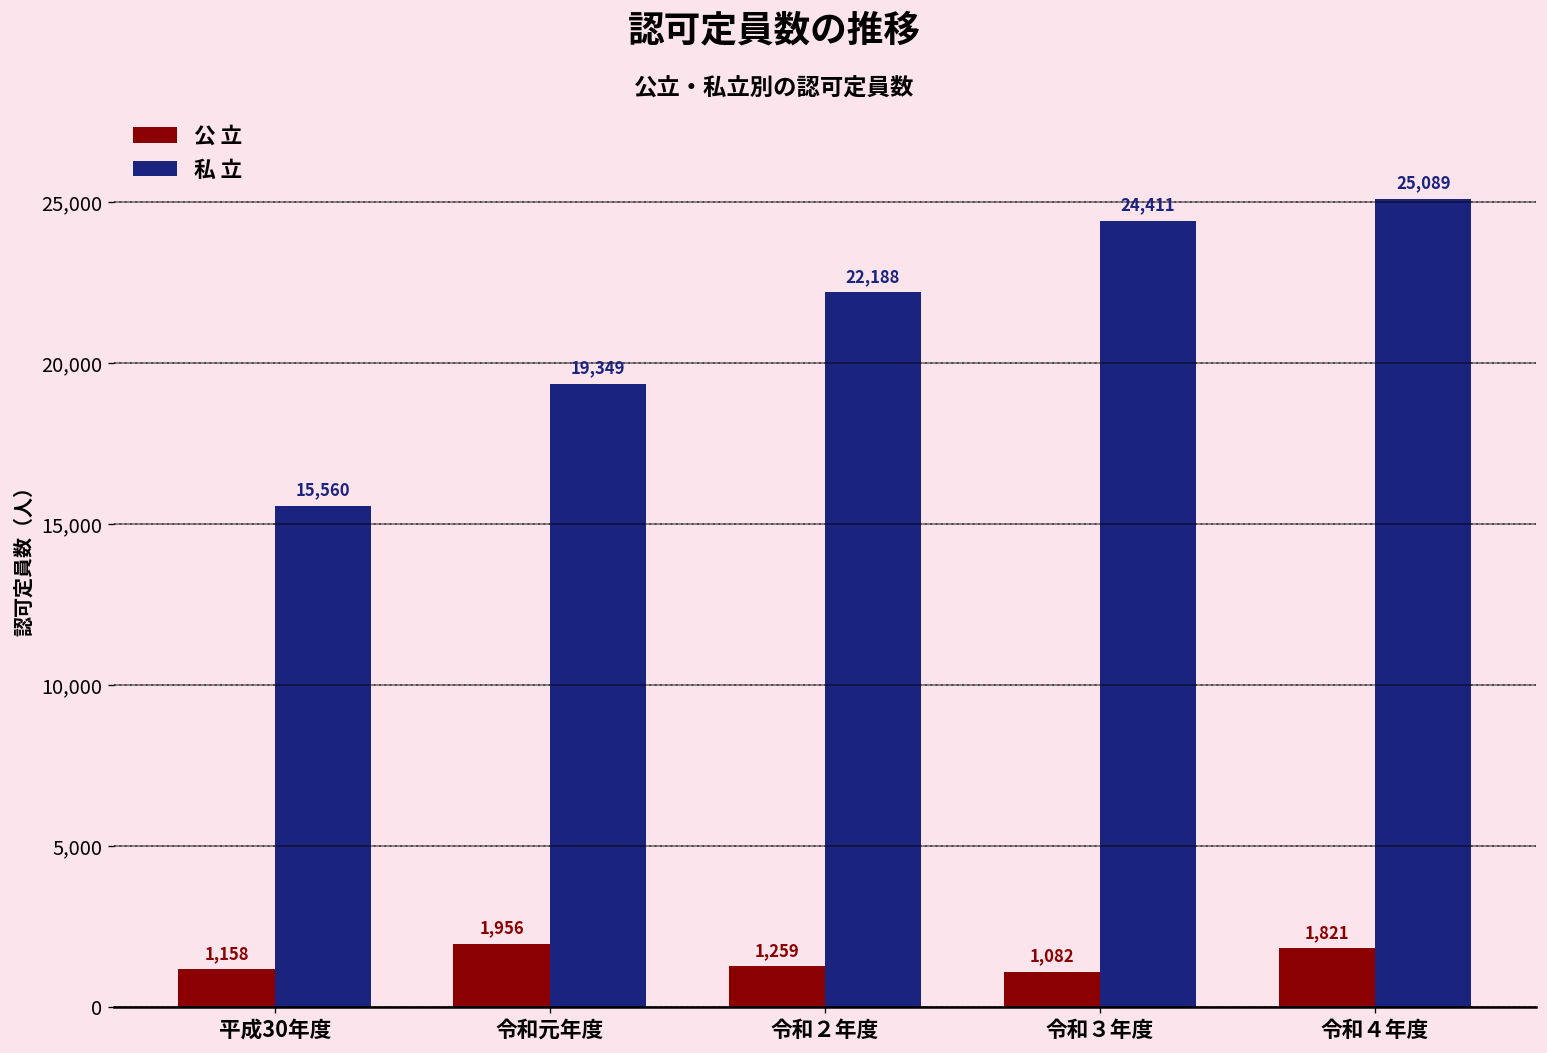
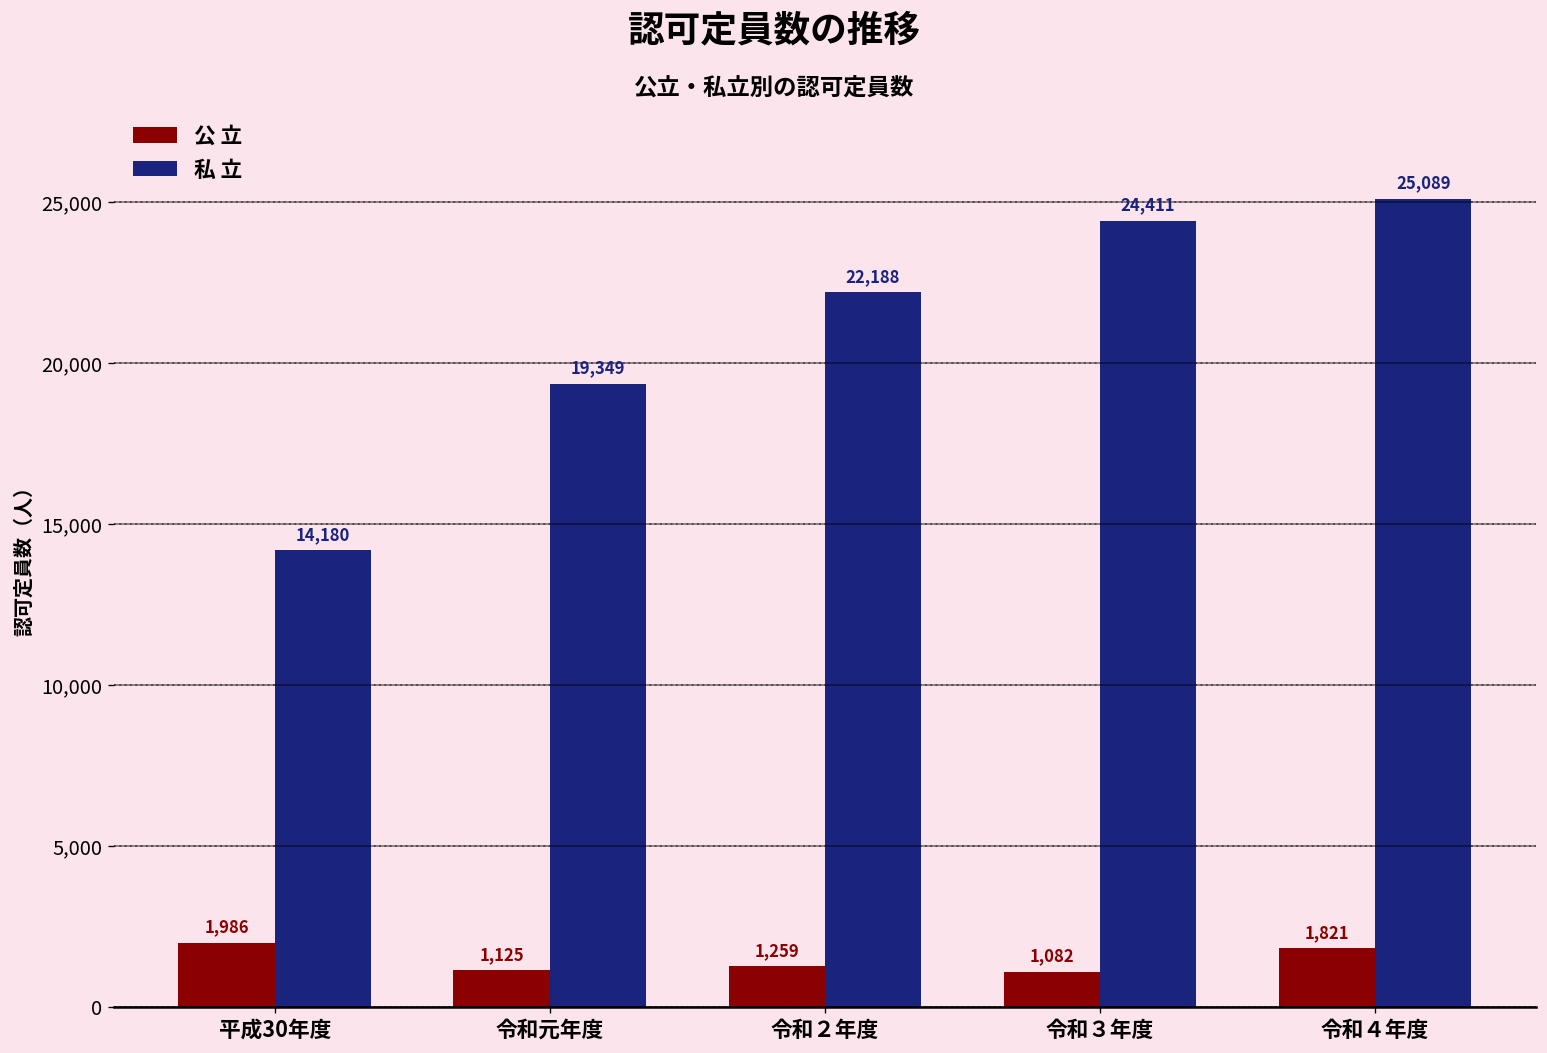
公 立, 平成30年度: 1,158 -> 1,986
私 立, 平成30年度: 15,560 -> 14,180
公 立, 令和元年度: 1,956 -> 1,125
